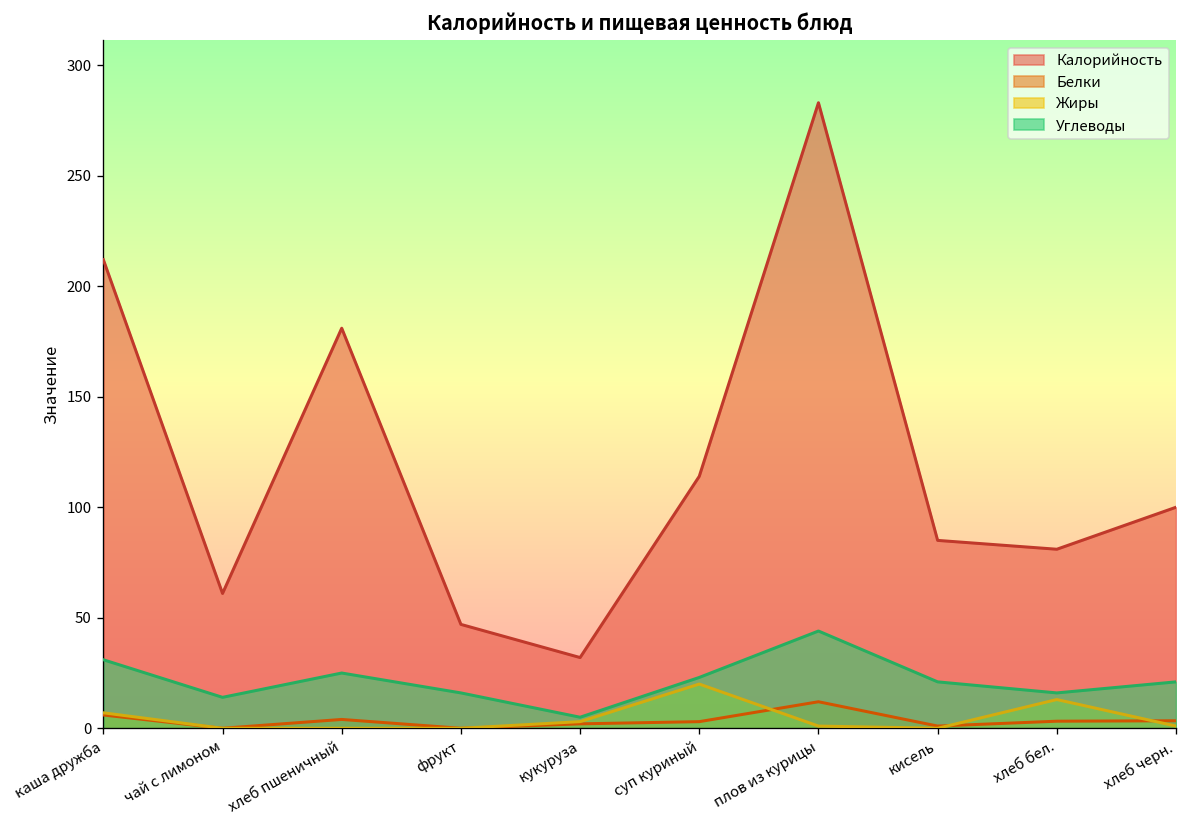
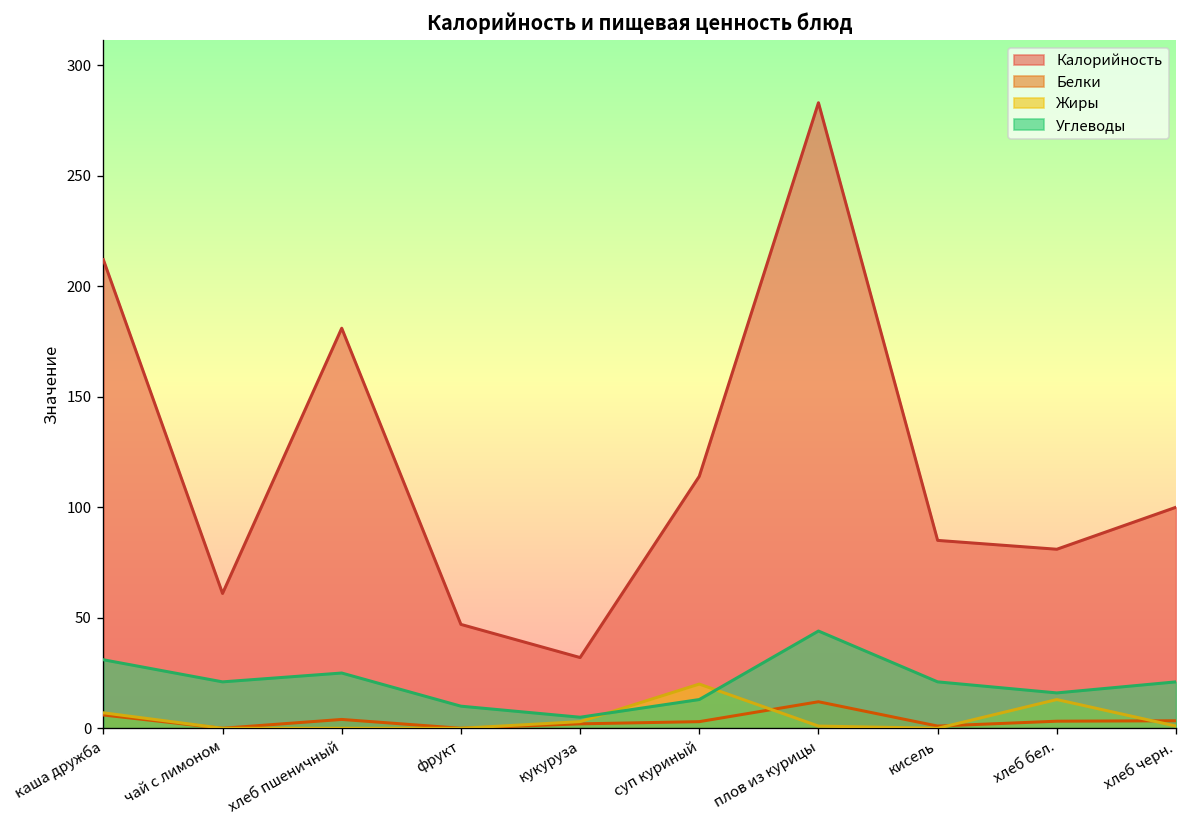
Углеводы, чай с лимоном: 14 -> 21
Углеводы, фрукт: 16 -> 10
Углеводы, суп куриный: 23 -> 13
